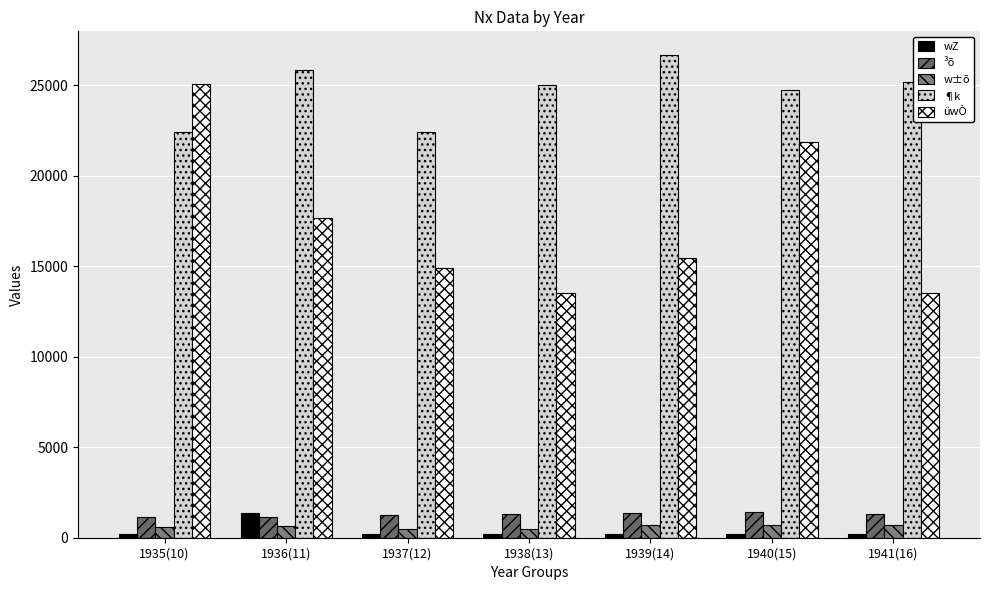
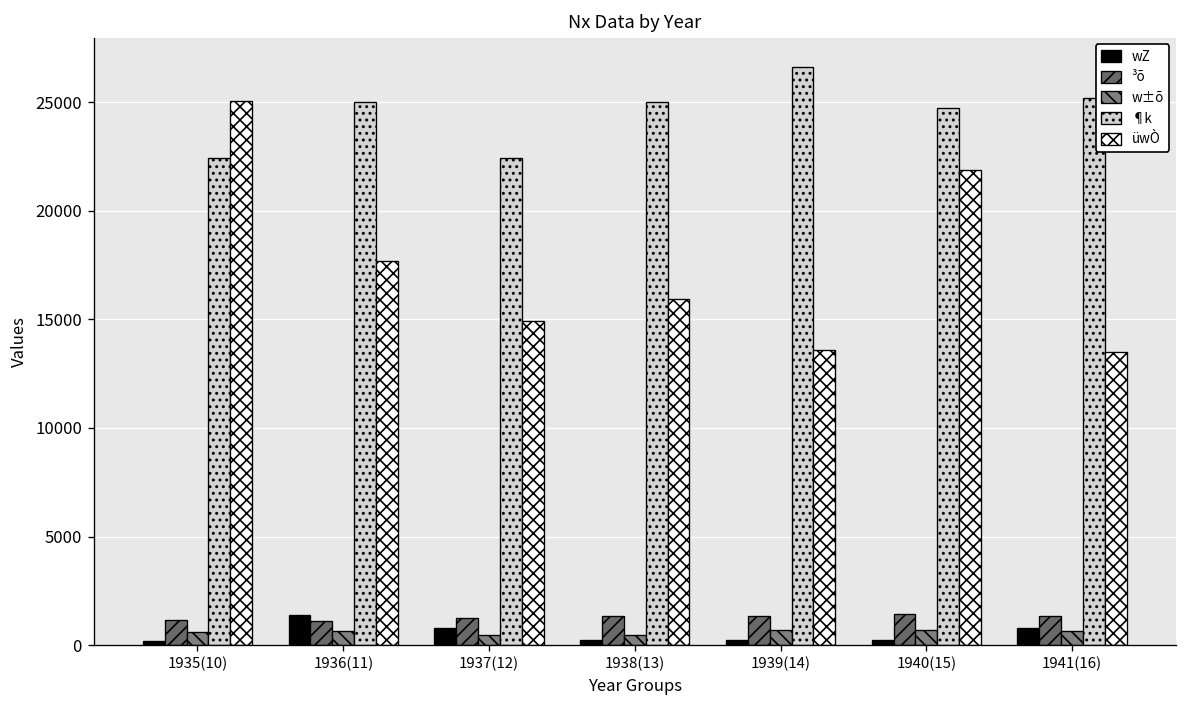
¶k, 1936(11): 25800 -> 25000
wZ, 1937(12): 200 -> 800
üwÒ, 1938(13): 13500 -> 15900
üwÒ, 1939(14): 15500 -> 13600
wZ, 1941(16): 200 -> 800
